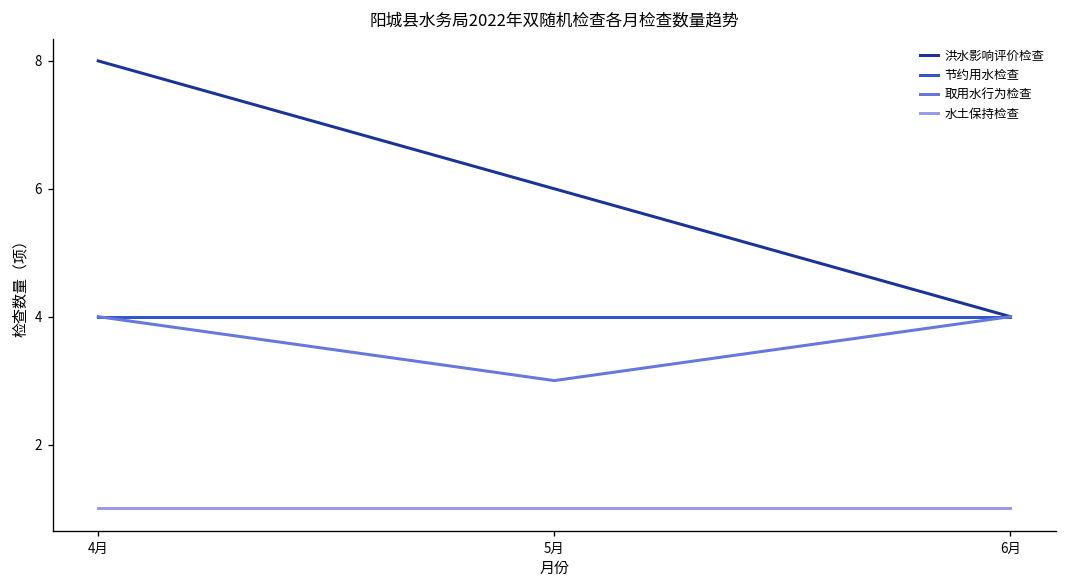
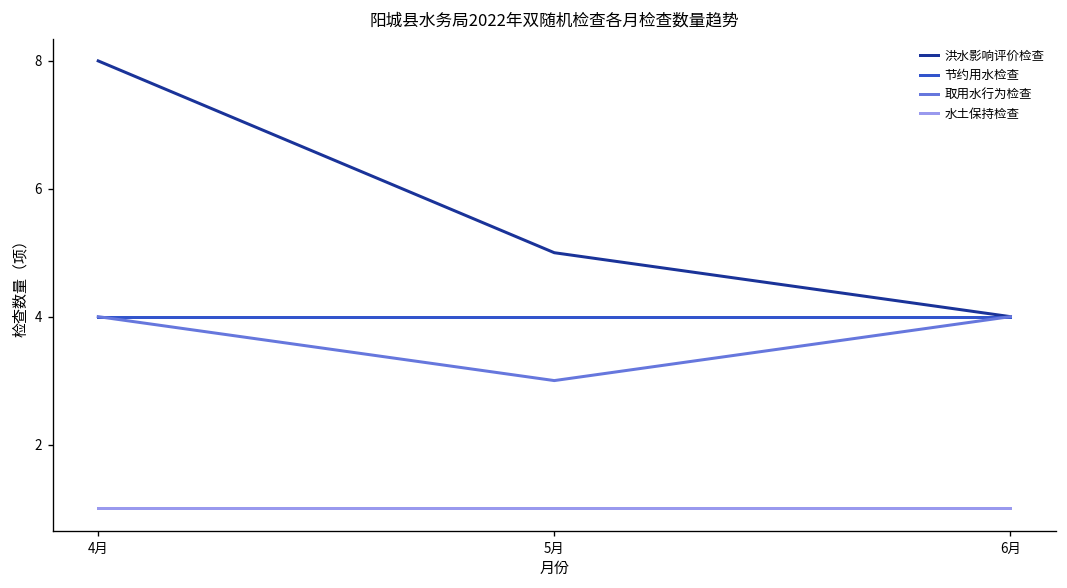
洪水影响评价检查, 5月: 6 -> 5
